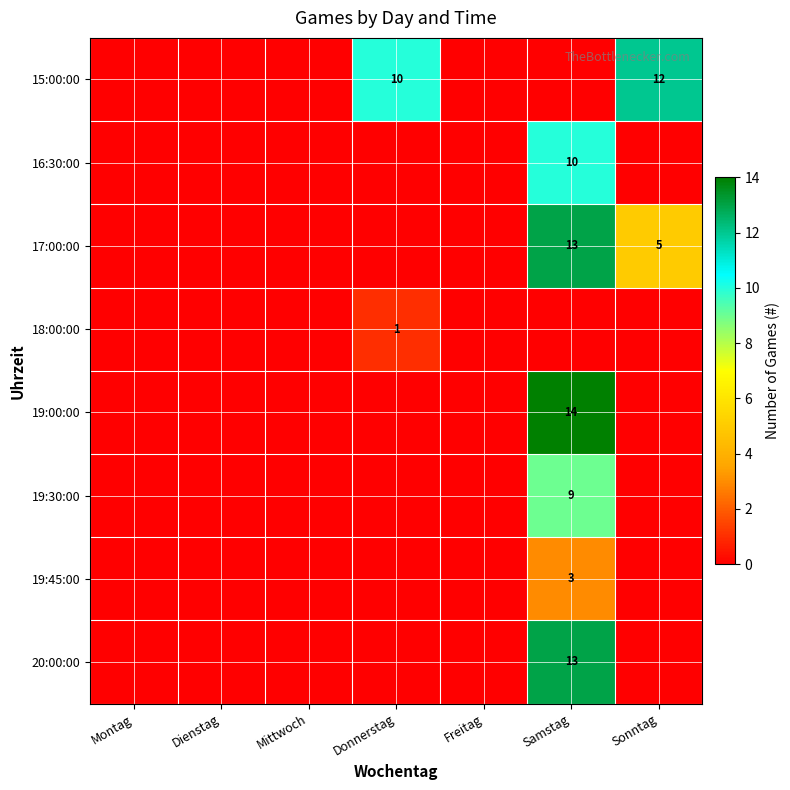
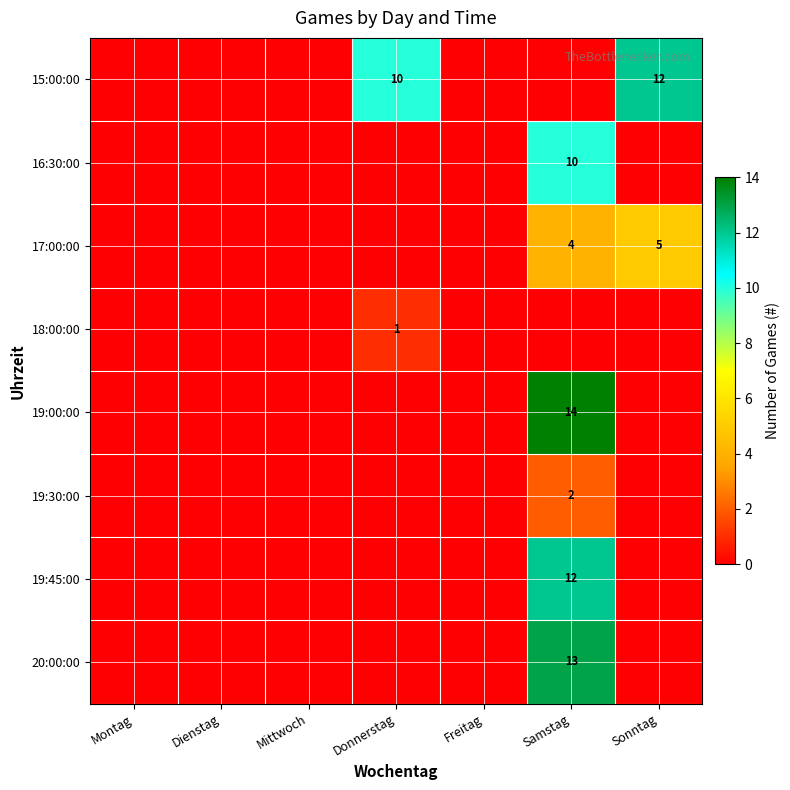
17:00:00, Samstag: 13 -> 4
19:30:00, Samstag: 9 -> 2
19:45:00, Samstag: 3 -> 12
